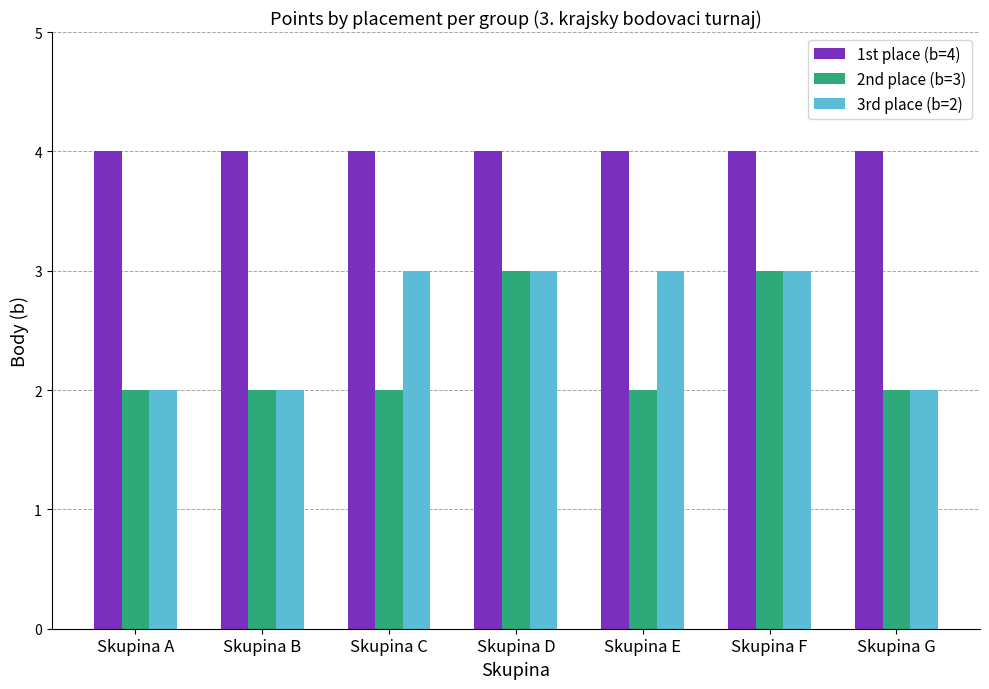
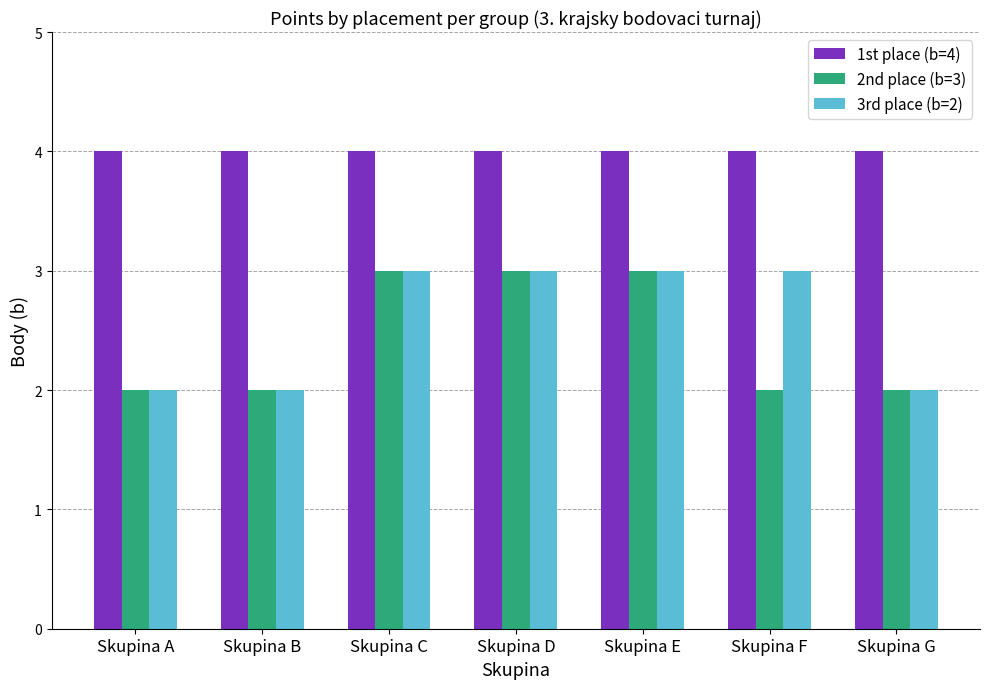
2nd place (b=3), Skupina C: 2 -> 3
2nd place (b=3), Skupina E: 2 -> 3
2nd place (b=3), Skupina F: 3 -> 2
